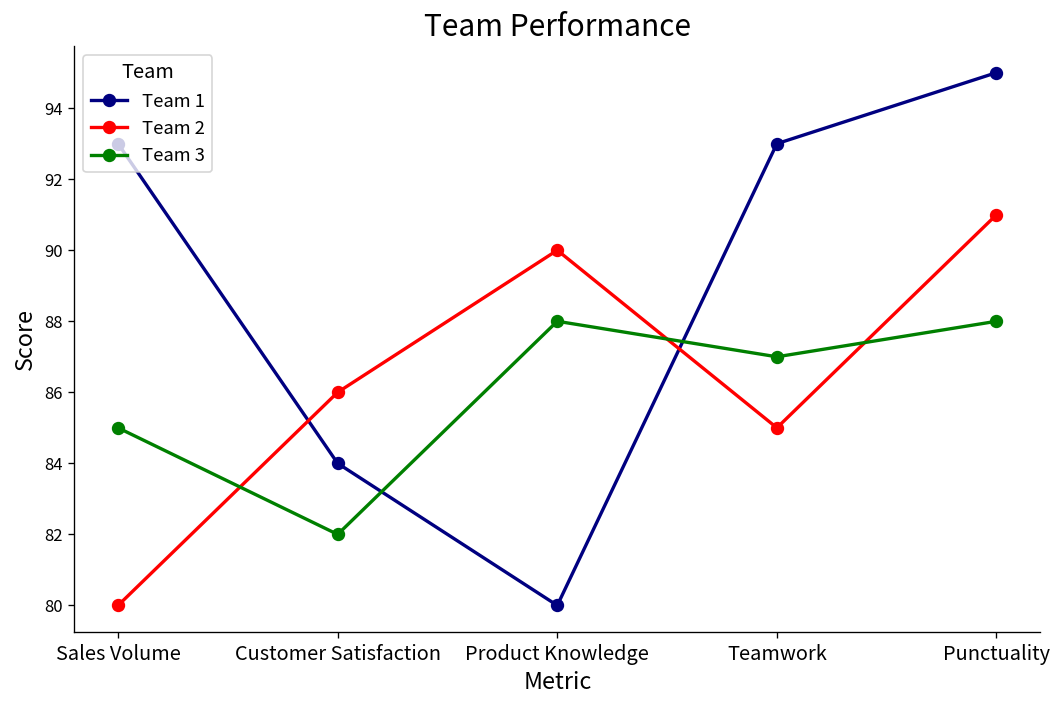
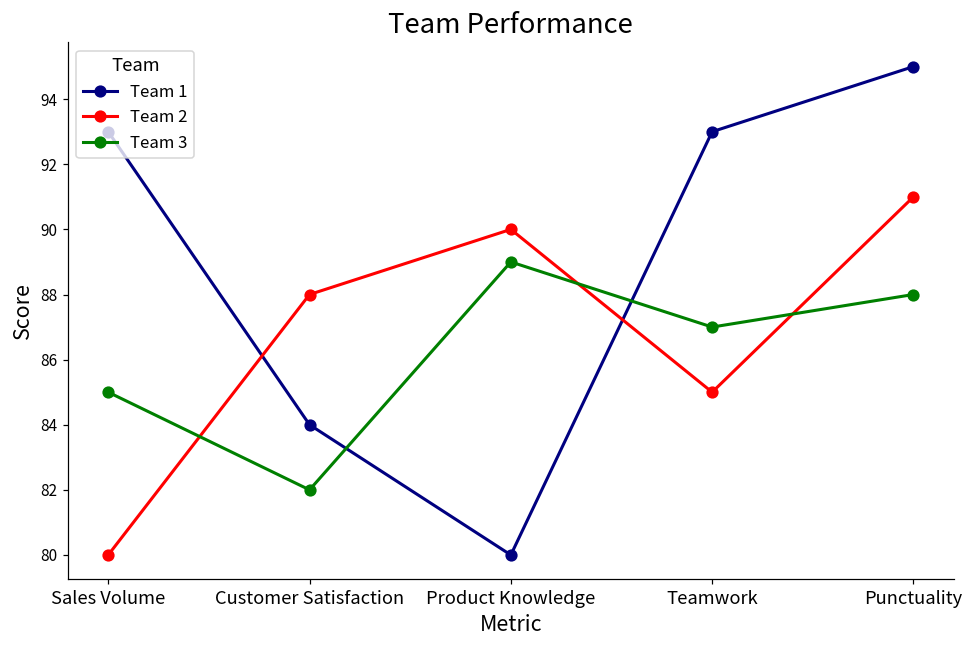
Team 2, Customer Satisfaction: 86 -> 88
Team 3, Product Knowledge: 88 -> 89
